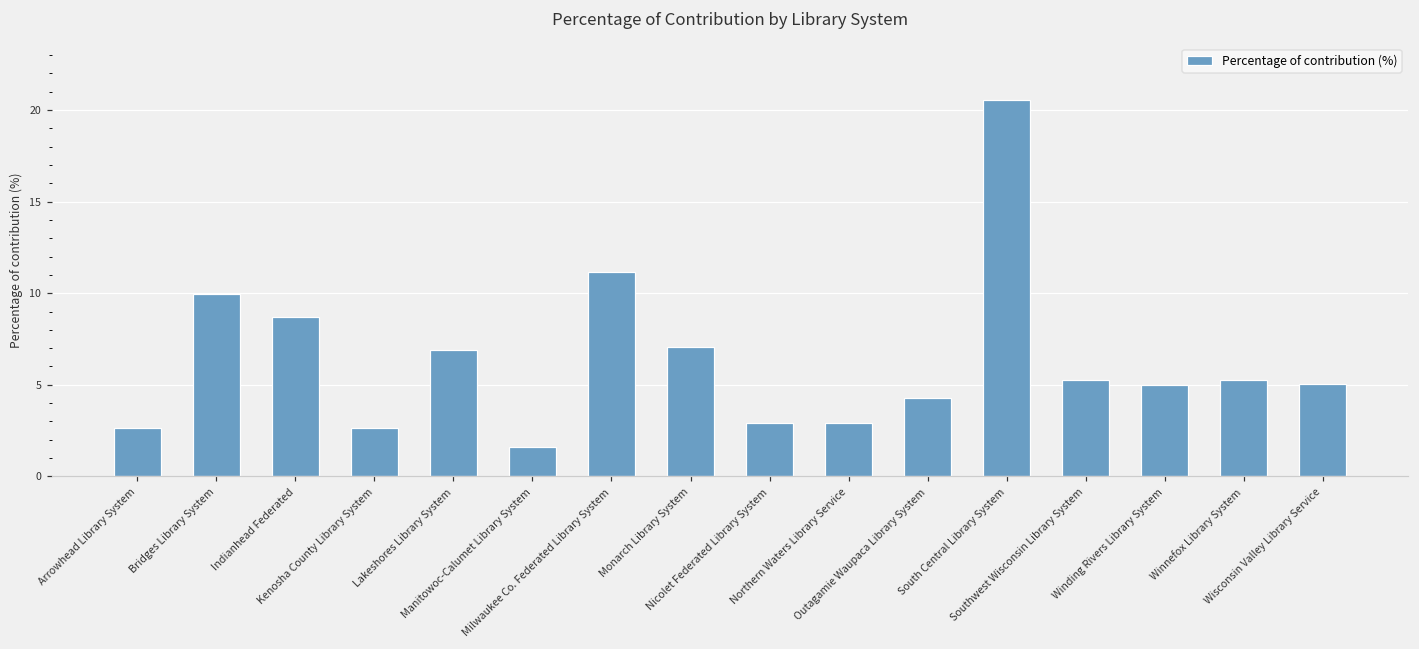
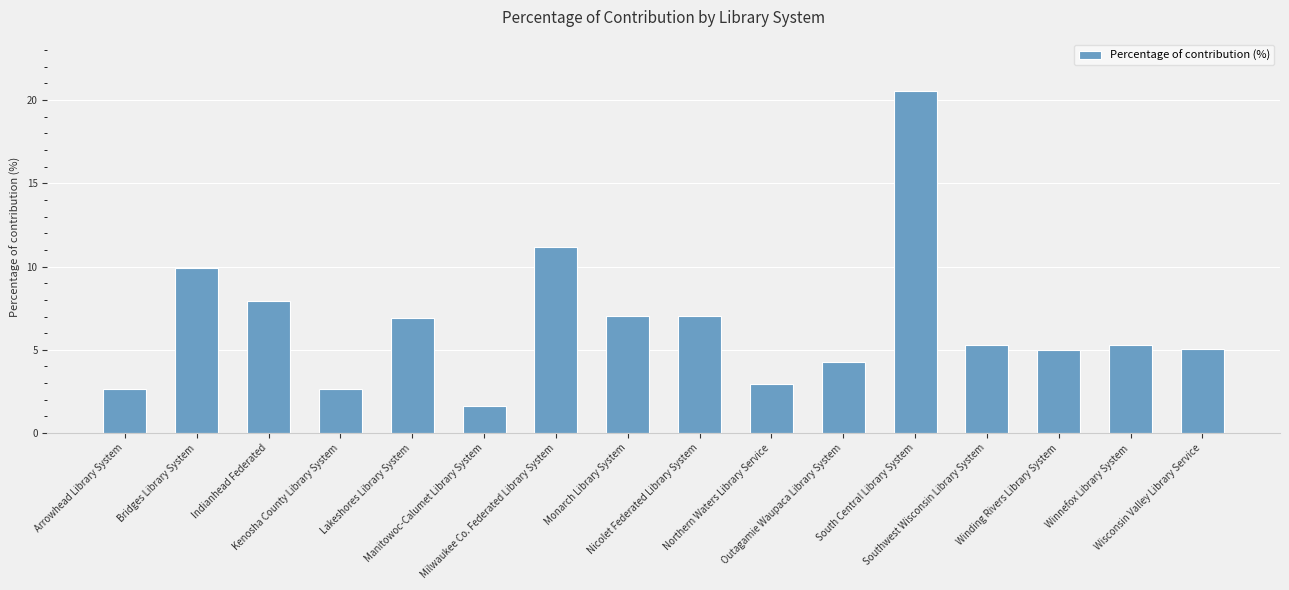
Indianhead Federated: 8.7 -> 8.0
Nicolet Federated Library System: 2.9 -> 7.1
